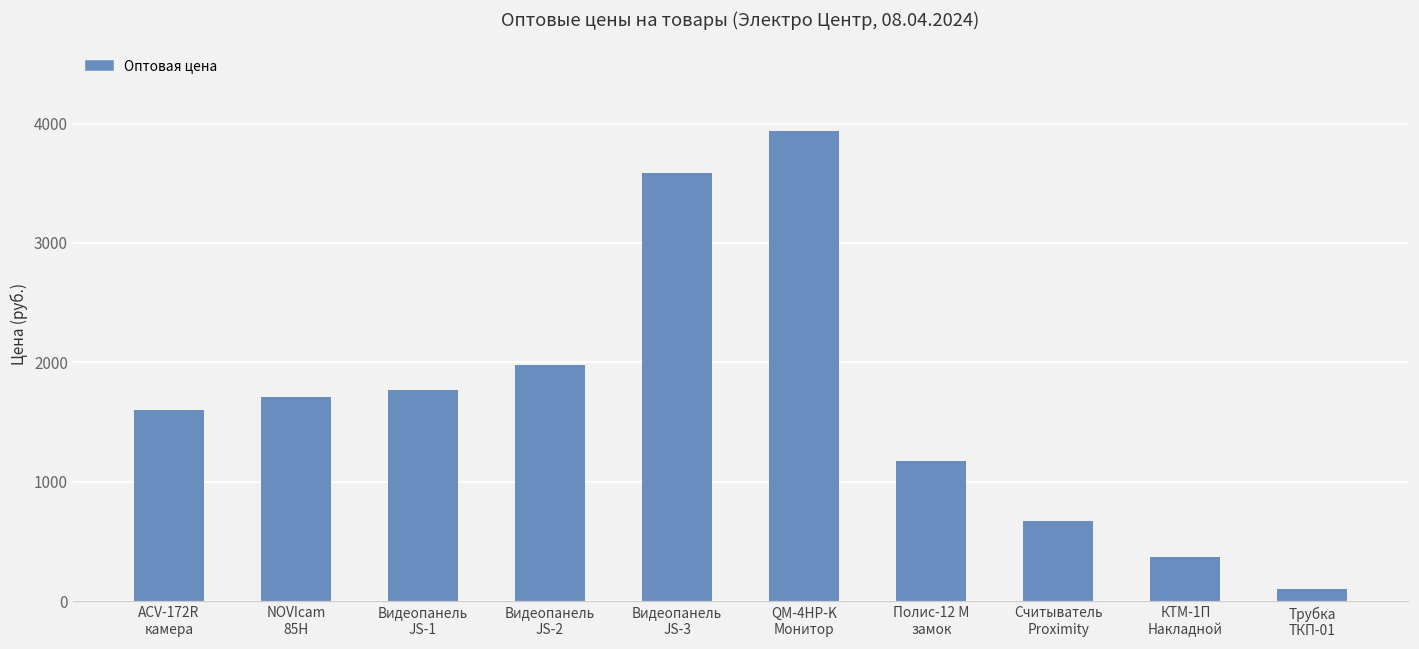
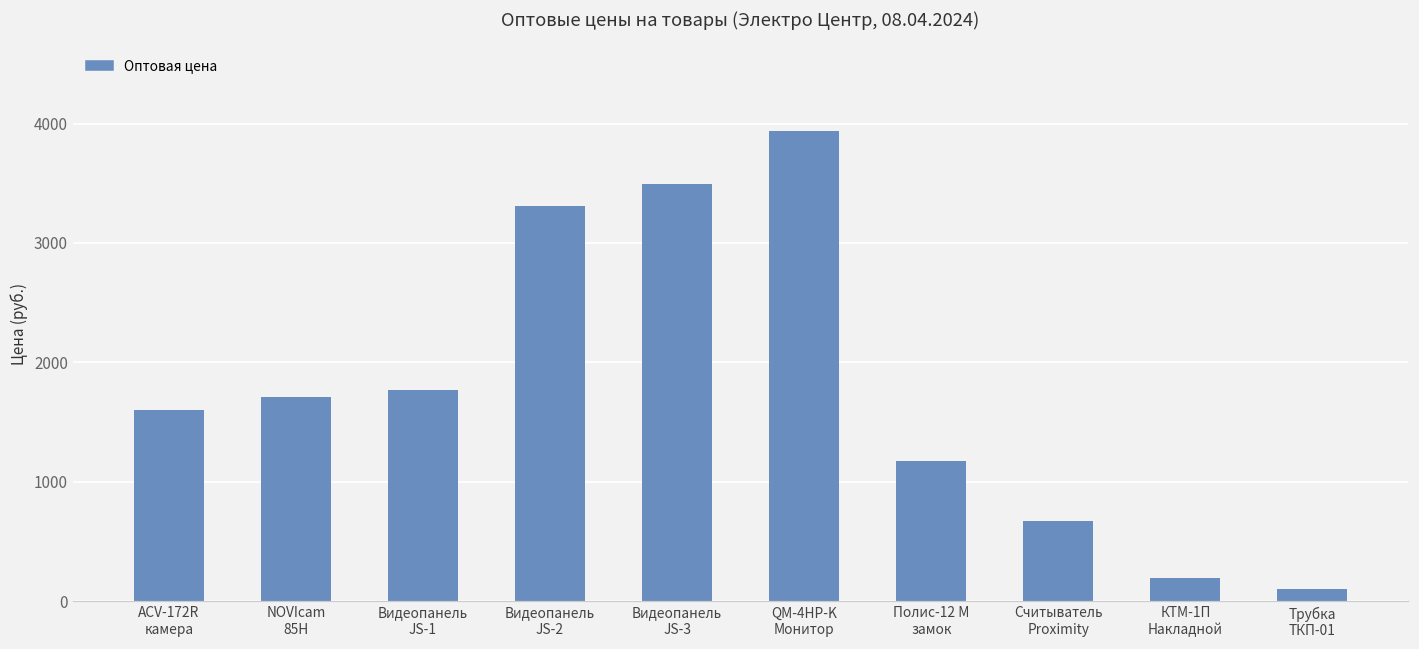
Видеопанель JS-2: 1980 -> 3310
Видеопанель JS-3: 3590 -> 3500
КТМ-1П Накладной: 370 -> 190
